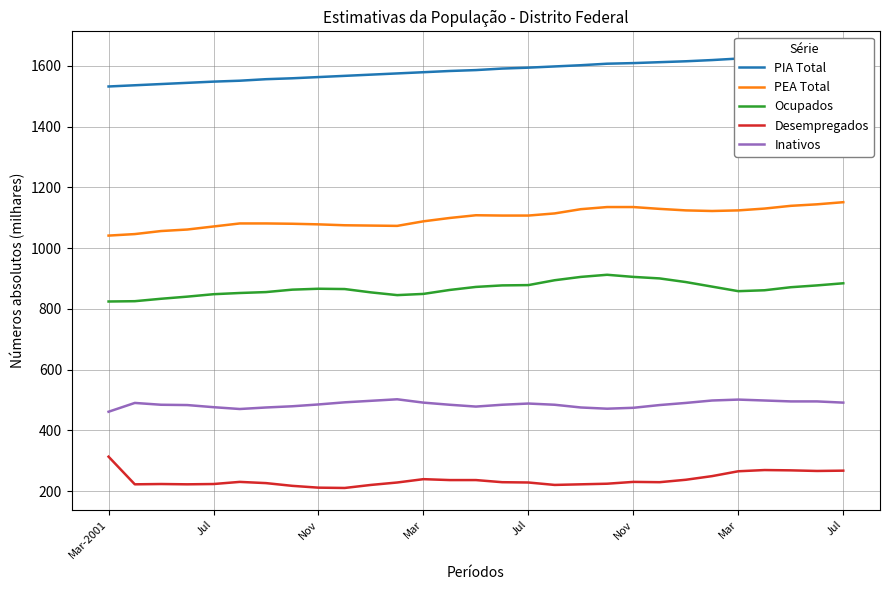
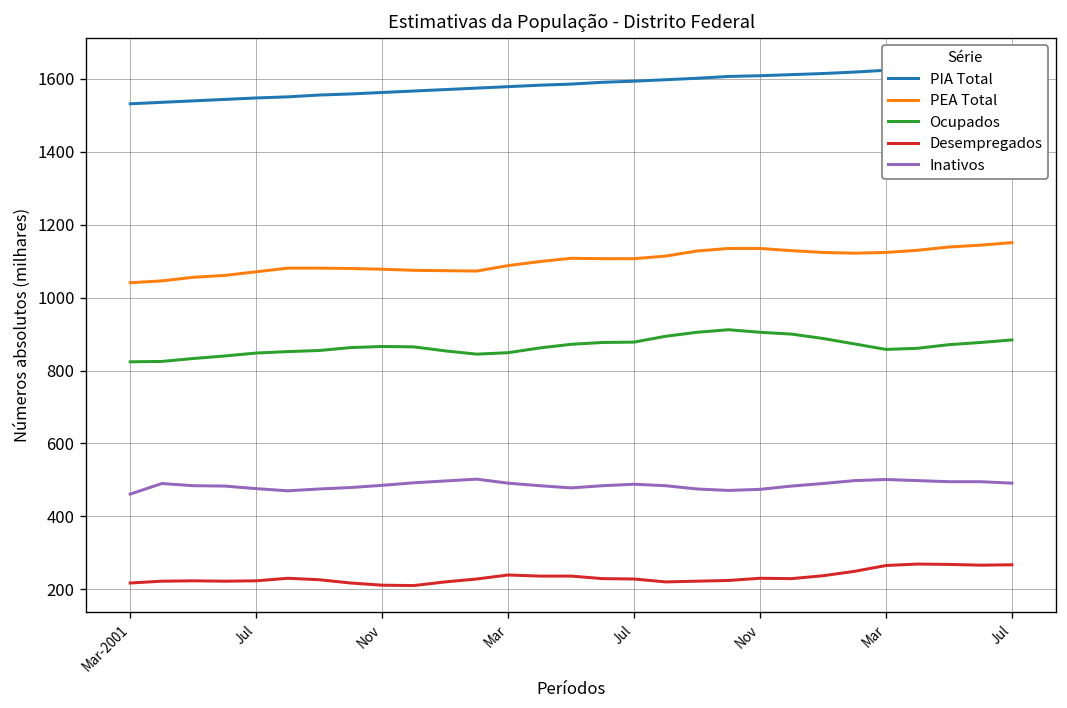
Desempregados, Mar-2001: 310 -> 220
